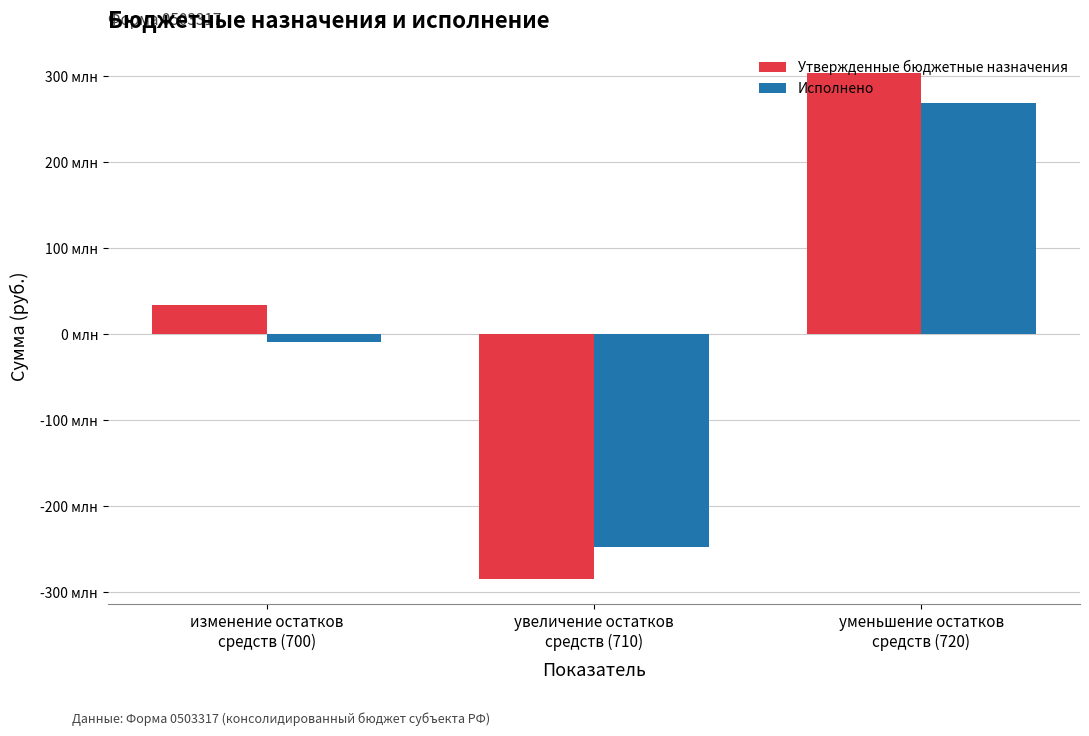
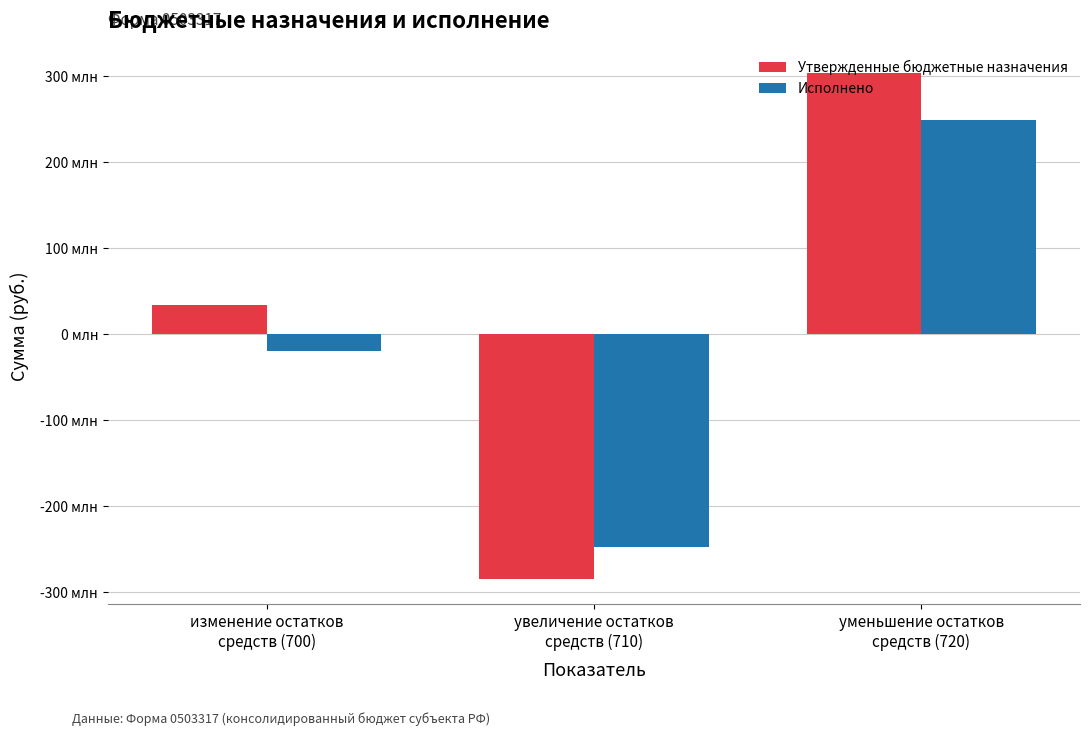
Исполнено, изменение остатков средств (700): -10 млн -> -20 млн
Исполнено, уменьшение остатков средств (720): 270 млн -> 250 млн
